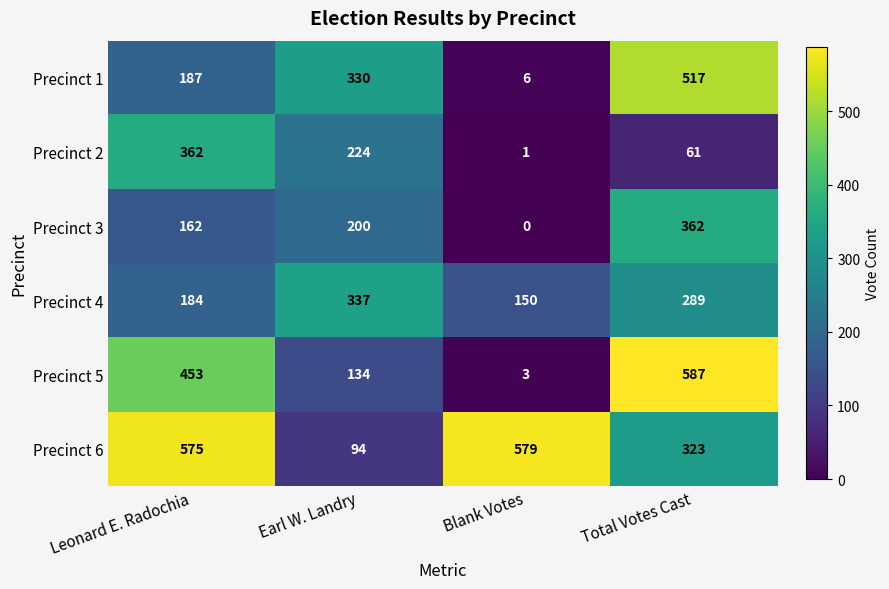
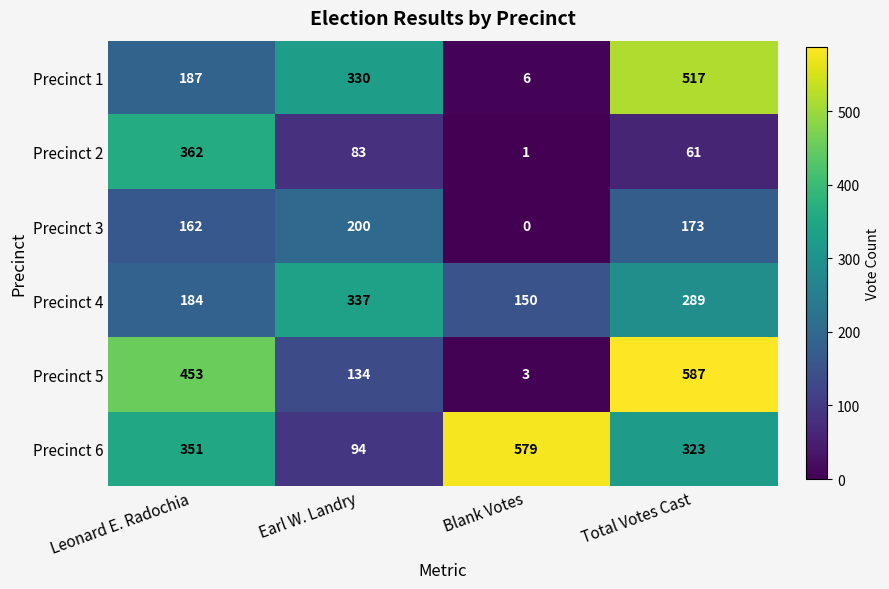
Precinct 2, Earl W. Landry: 224 -> 83
Precinct 3, Total Votes Cast: 362 -> 173
Precinct 6, Leonard E. Radochia: 575 -> 351
